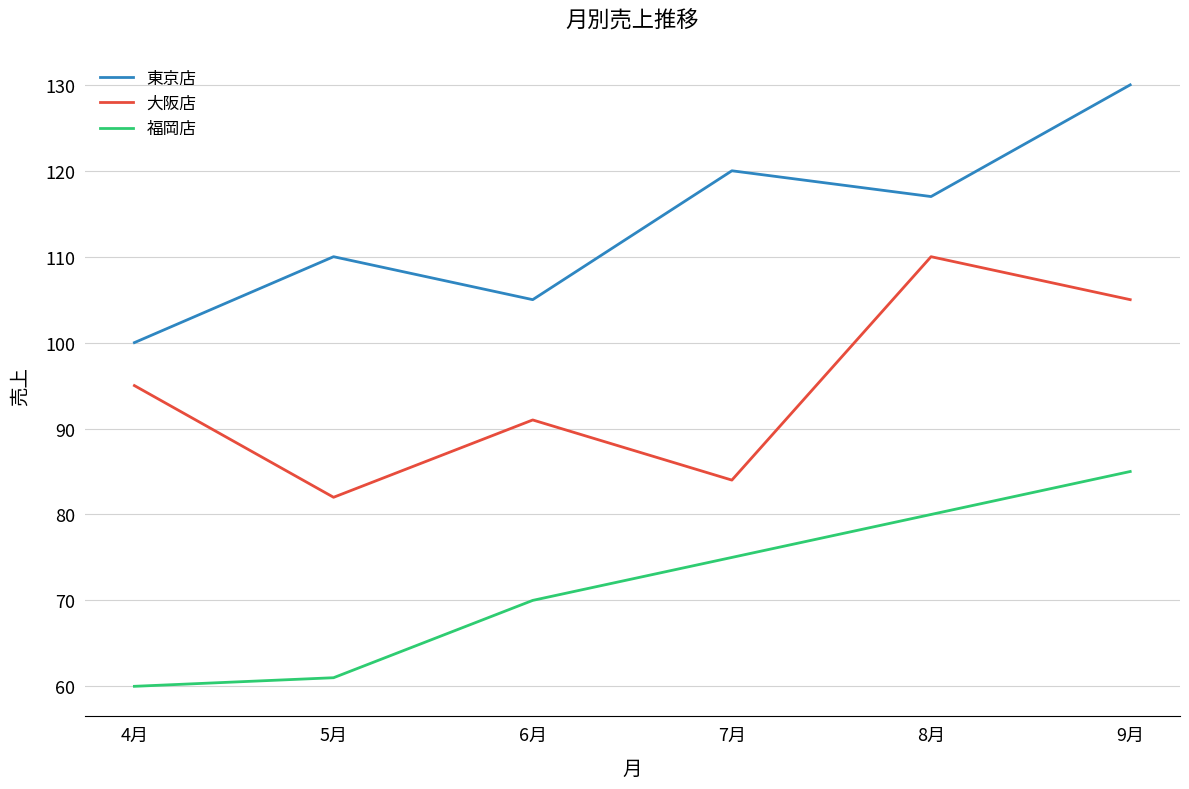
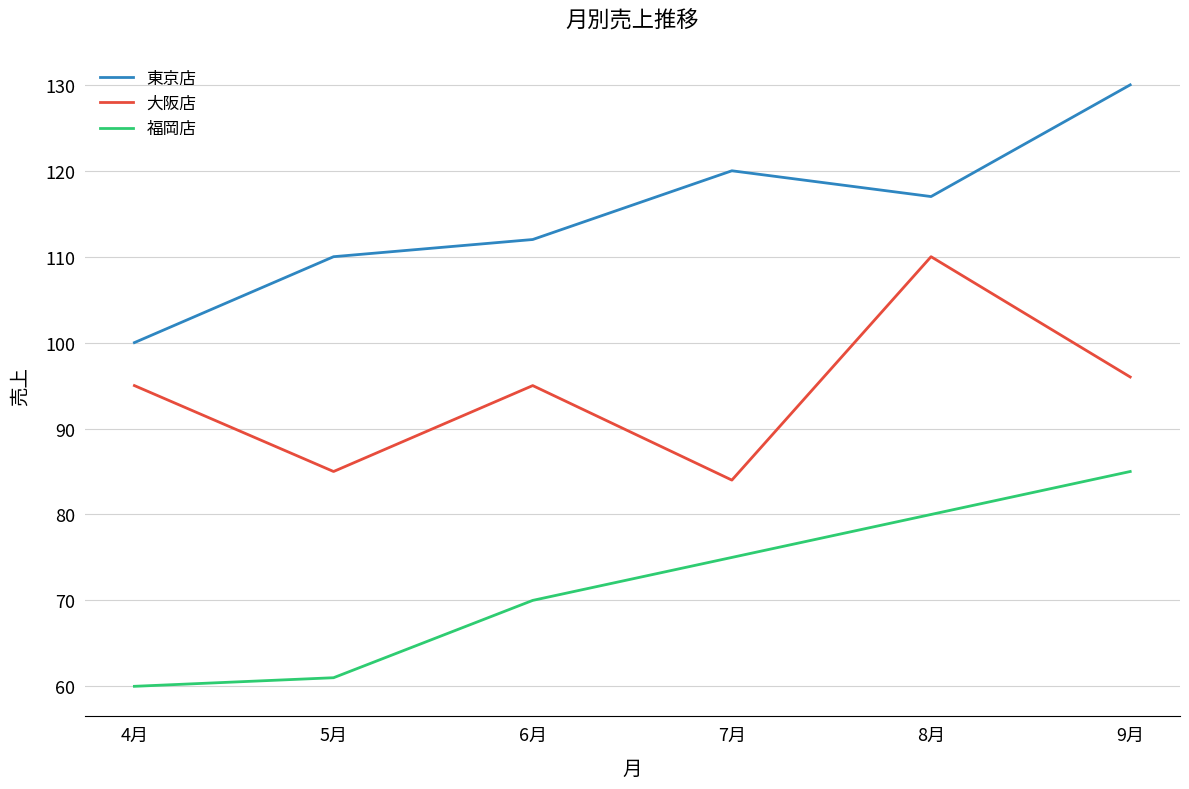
大阪店, 5月: 82 -> 85
東京店, 6月: 105 -> 112
大阪店, 6月: 91 -> 95
大阪店, 9月: 105 -> 96
